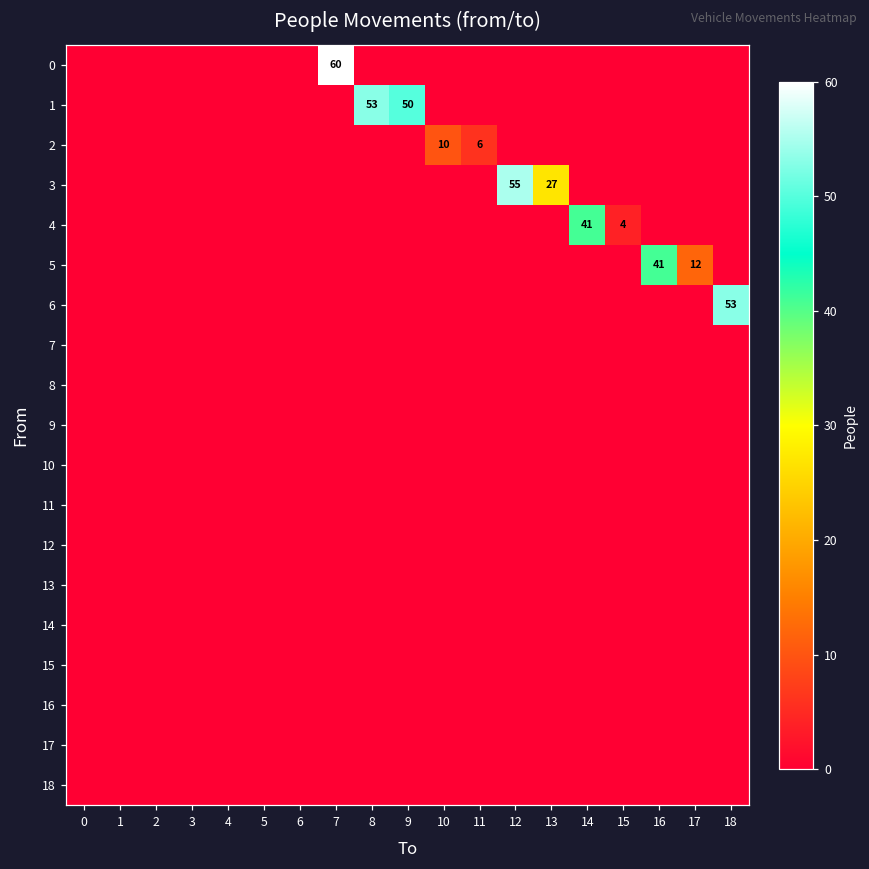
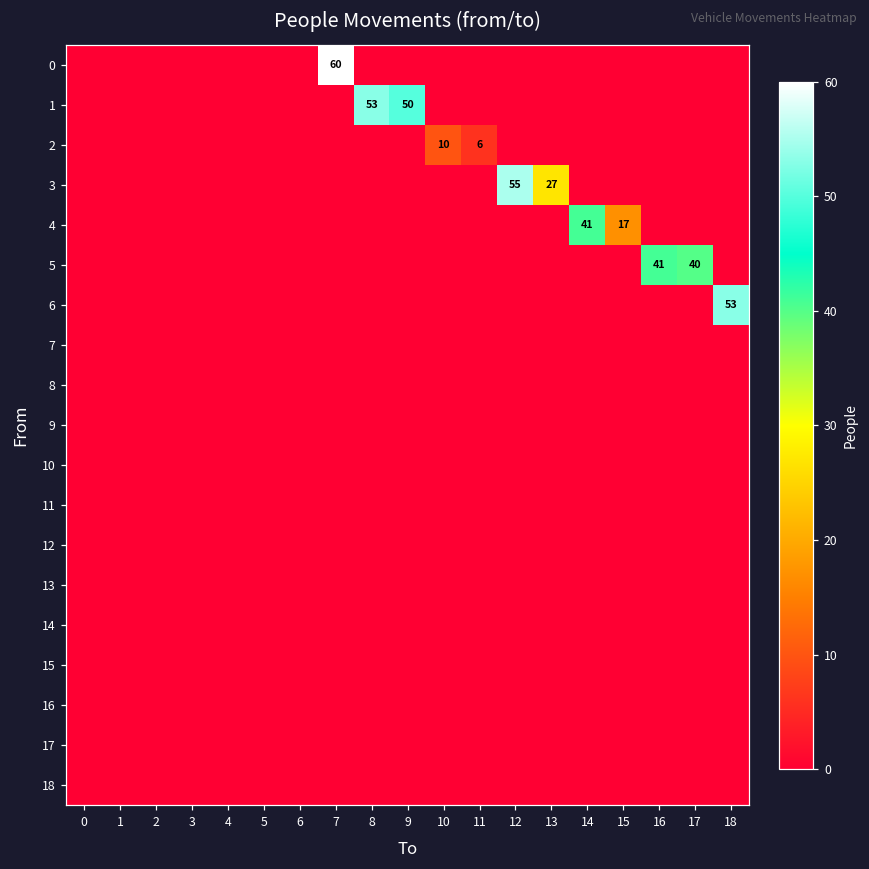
4, 15: 4 -> 17
5, 17: 12 -> 40
